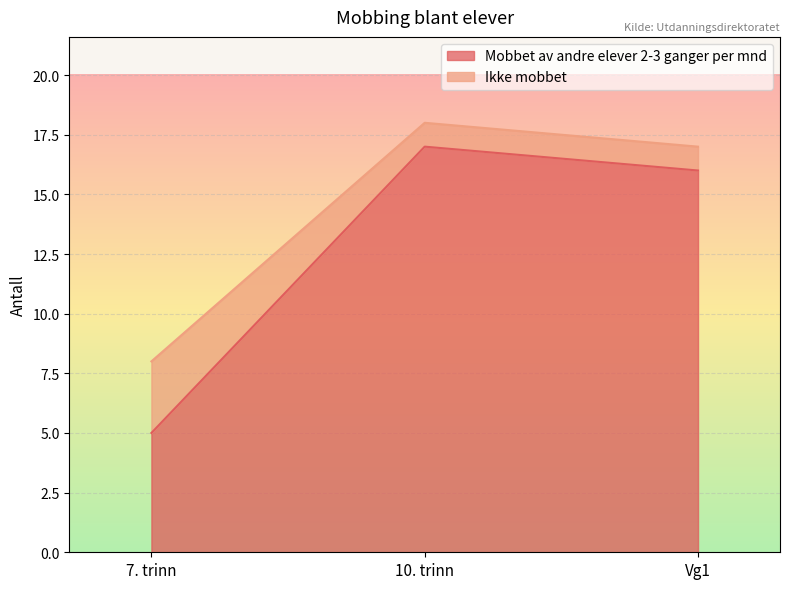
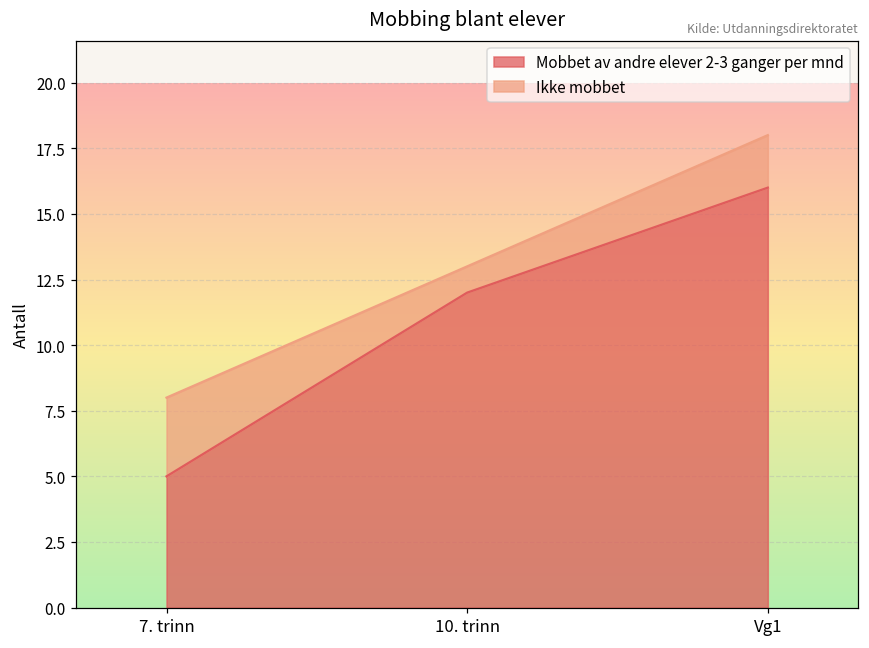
Mobbet av andre elever 2-3 ganger per mnd, 10. trinn: 17 -> 12
Ikke mobbet, Vg1: 1 -> 2
